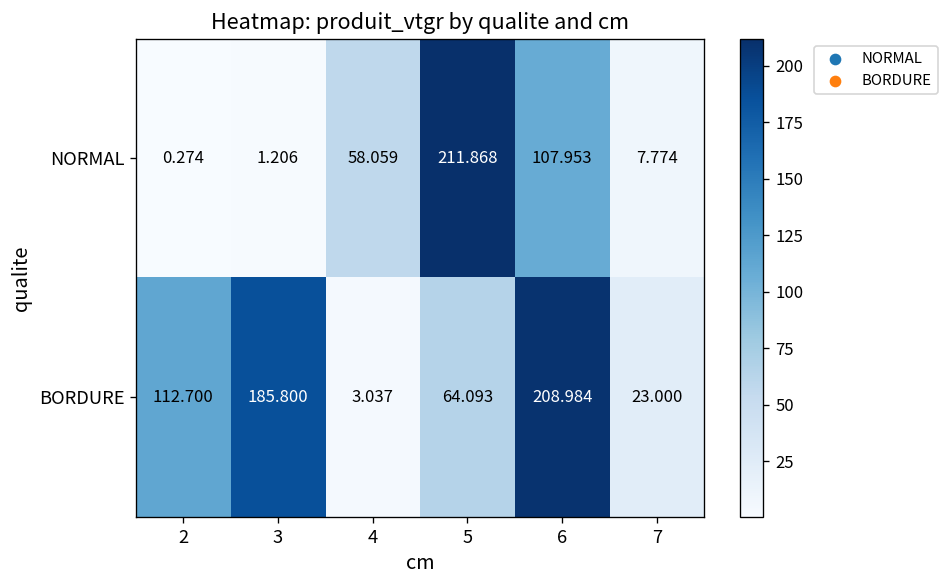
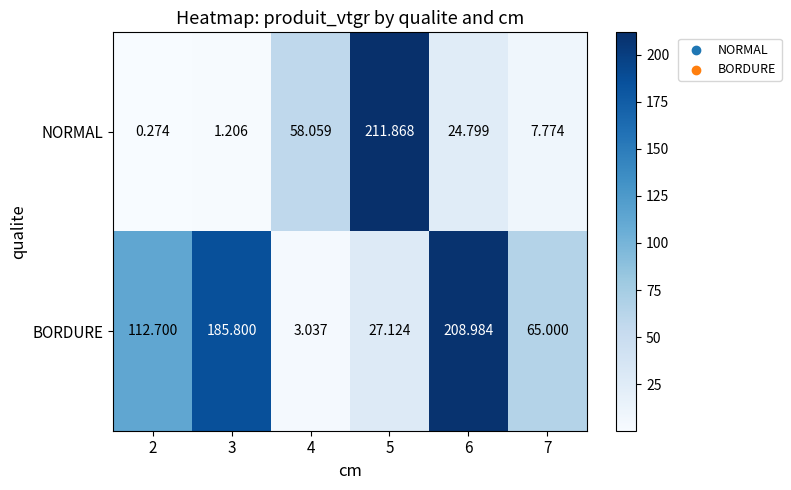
NORMAL, 6: 107.953 -> 24.799
BORDURE, 5: 64.093 -> 27.124
BORDURE, 7: 23.000 -> 65.000
